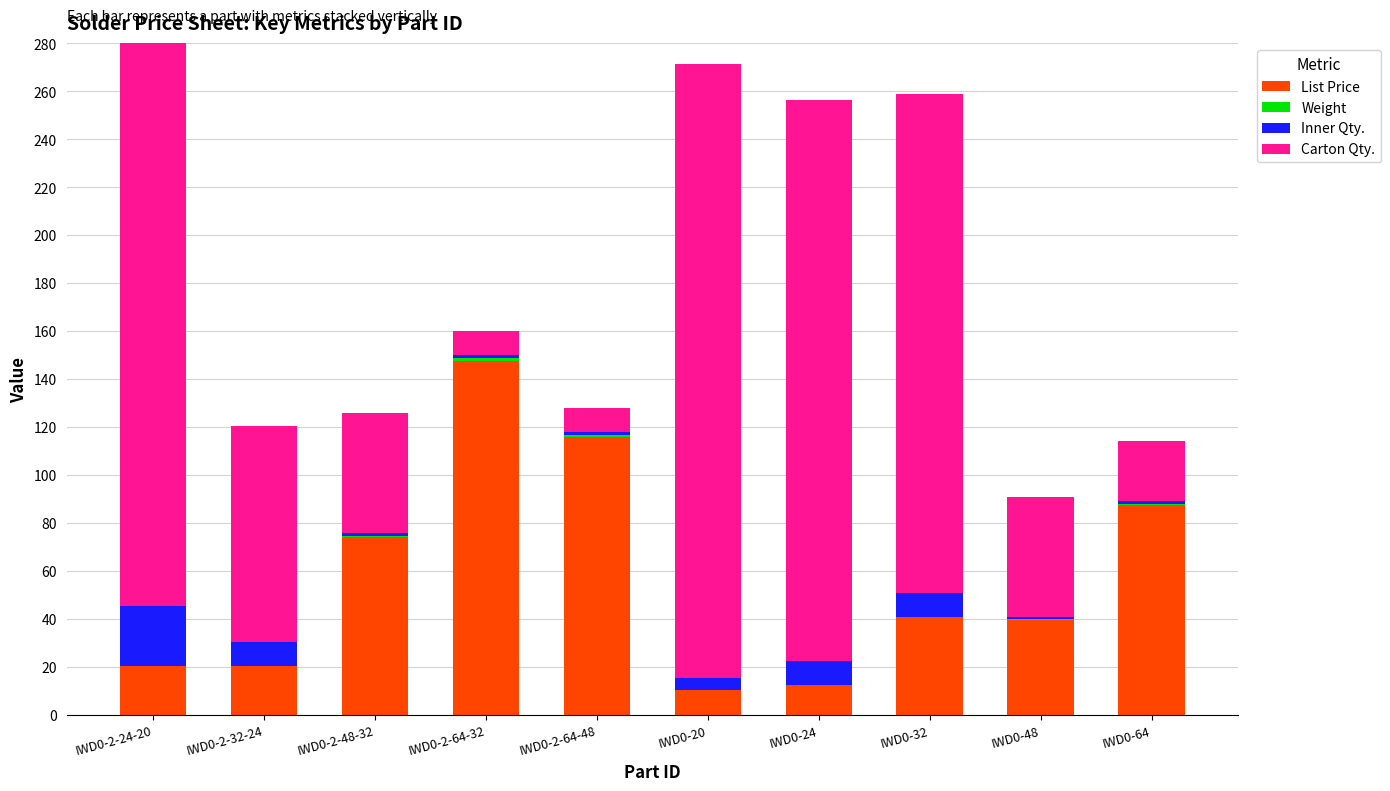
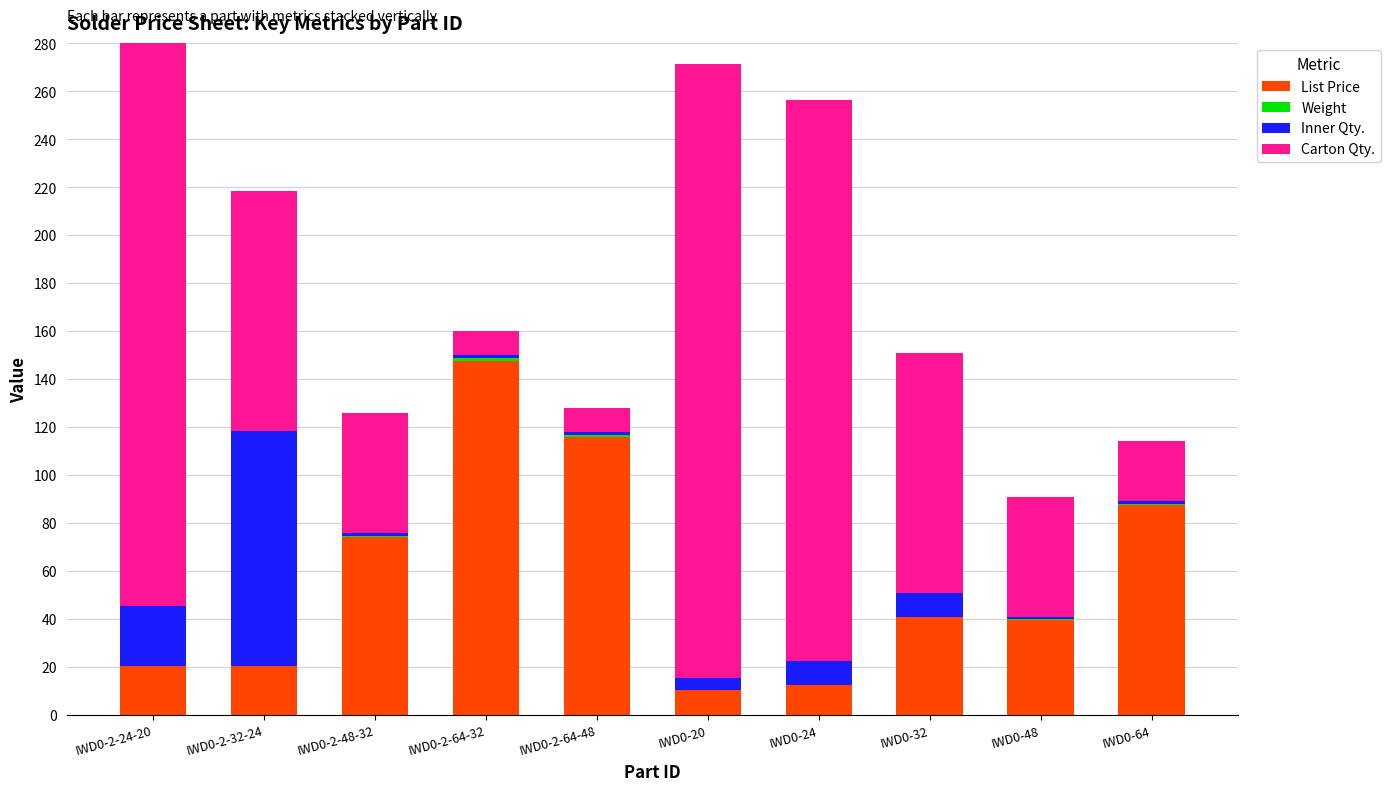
Inner Qty., IWD0-2-32-24: 10 -> 98
Carton Qty., IWD0-2-32-24: 90 -> 100
Carton Qty., IWD0-32: 208 -> 100
